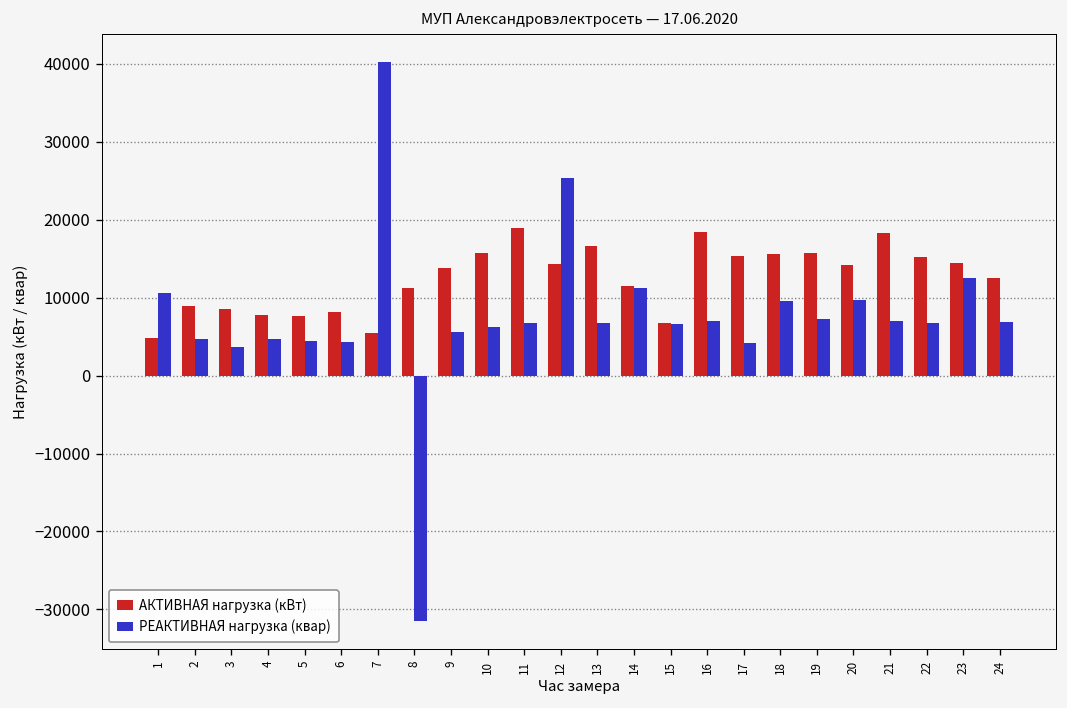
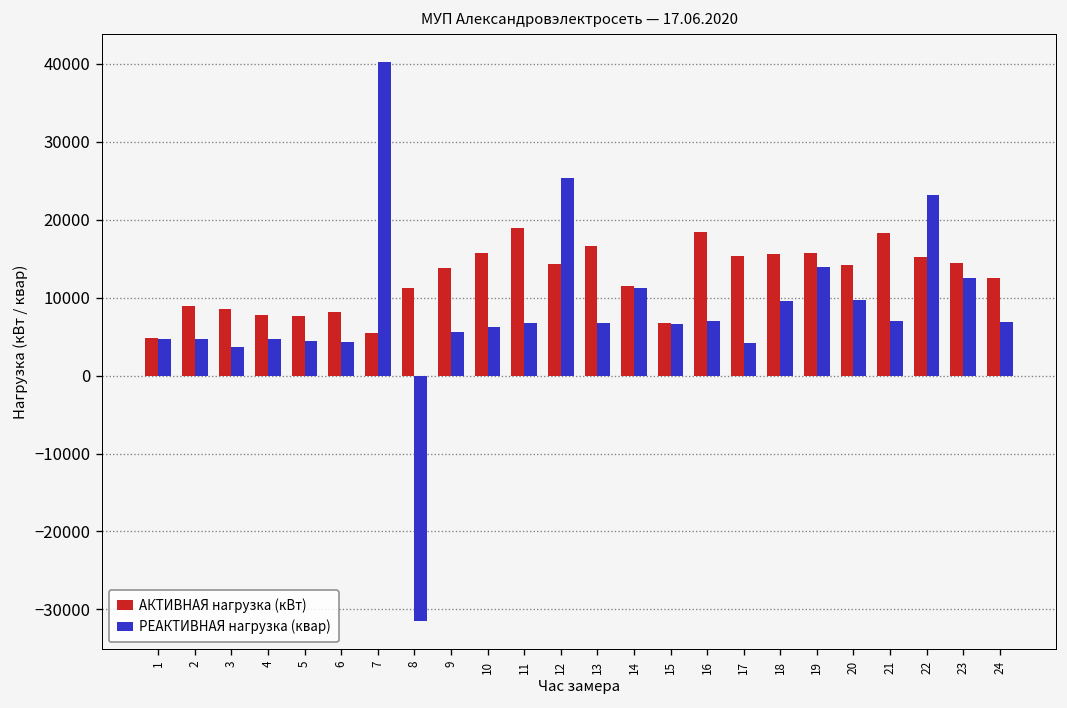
РЕАКТИВНАЯ нагрузка (квар), 1: 11000 -> 5000
РЕАКТИВНАЯ нагрузка (квар), 19: 7000 -> 14000
РЕАКТИВНАЯ нагрузка (квар), 22: 7000 -> 23000
